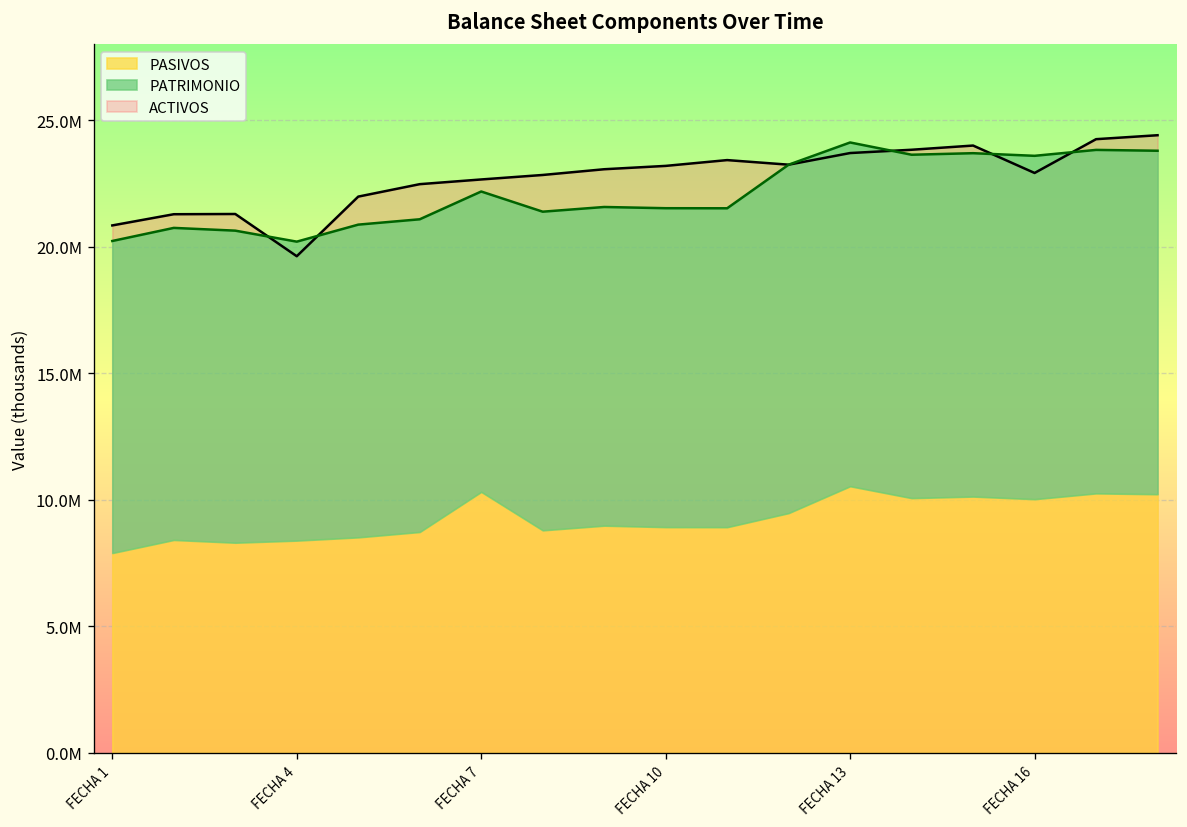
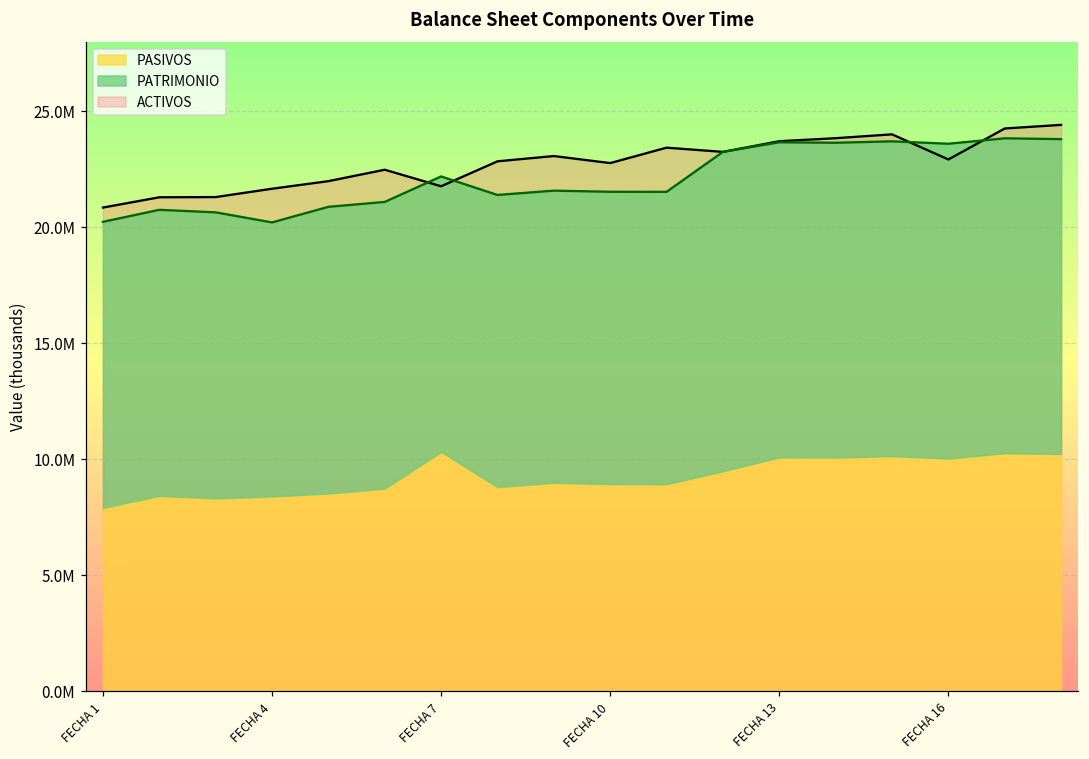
ACTIVOS, FECHA 4: 19600000 -> 21700000
ACTIVOS, FECHA 7: 22700000 -> 21800000
ACTIVOS, FECHA 10: 23200000 -> 22800000
PASIVOS, FECHA 13: 10500000 -> 10100000
